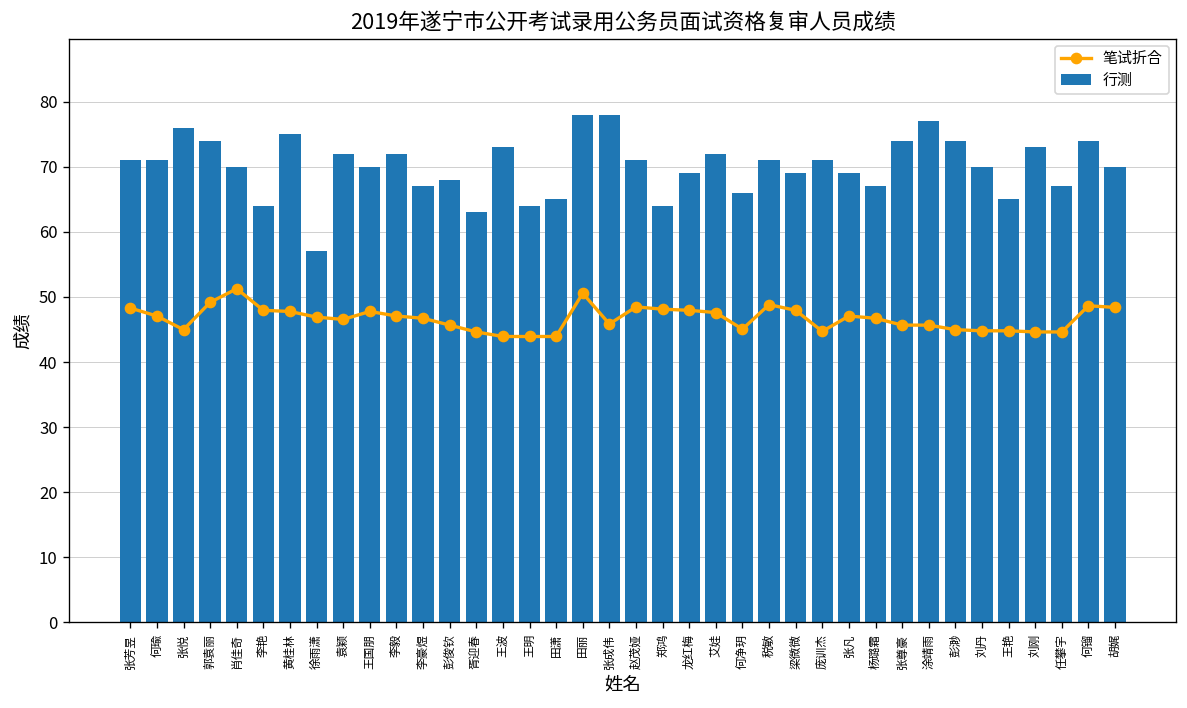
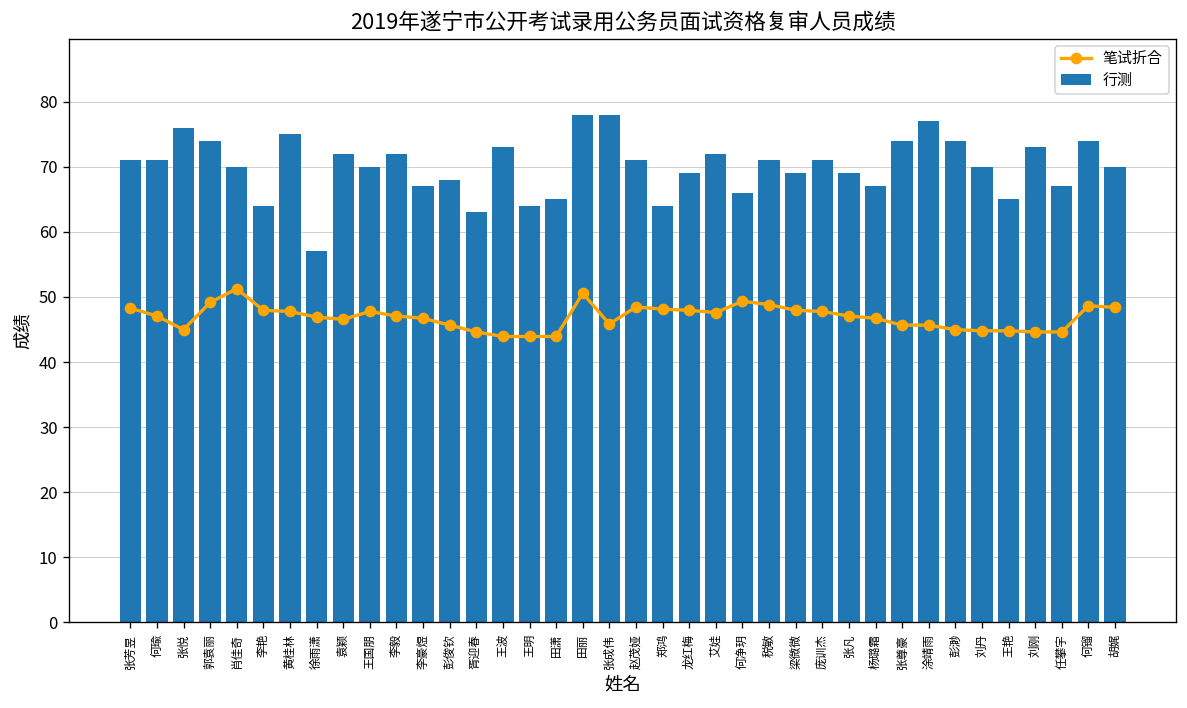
笔试折合, 何净玥: 45 -> 49
笔试折合, 庞训杰: 45 -> 48
